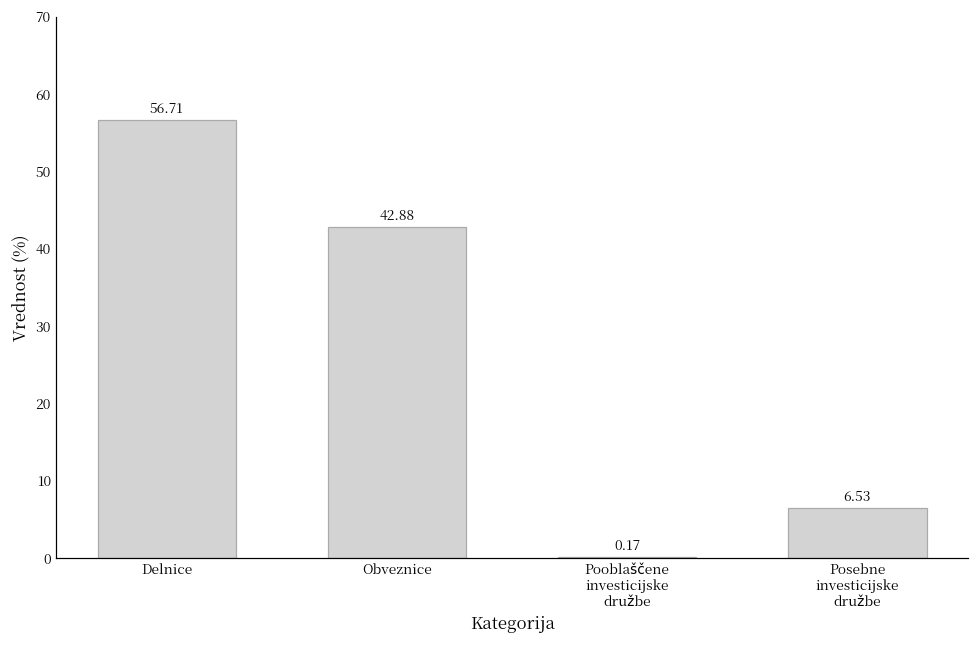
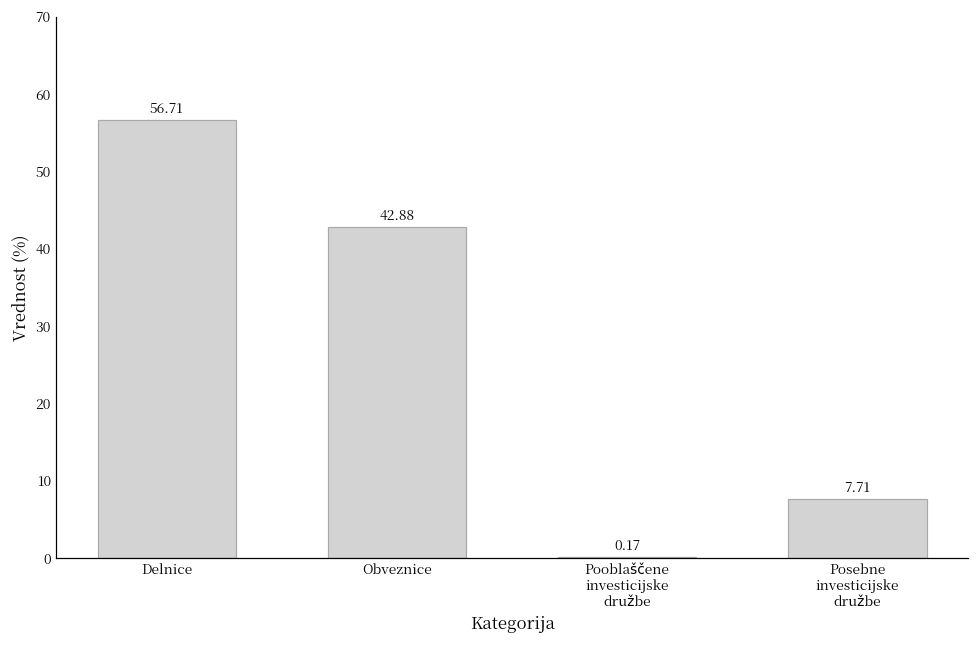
Posebne investicijske družbe: 6.53 -> 7.71
